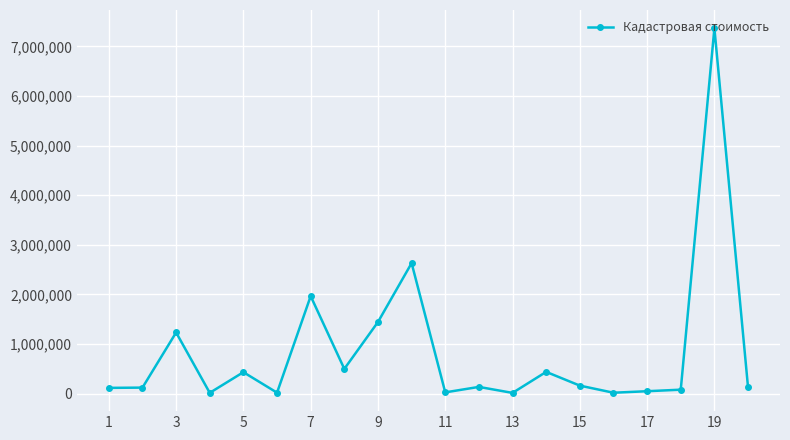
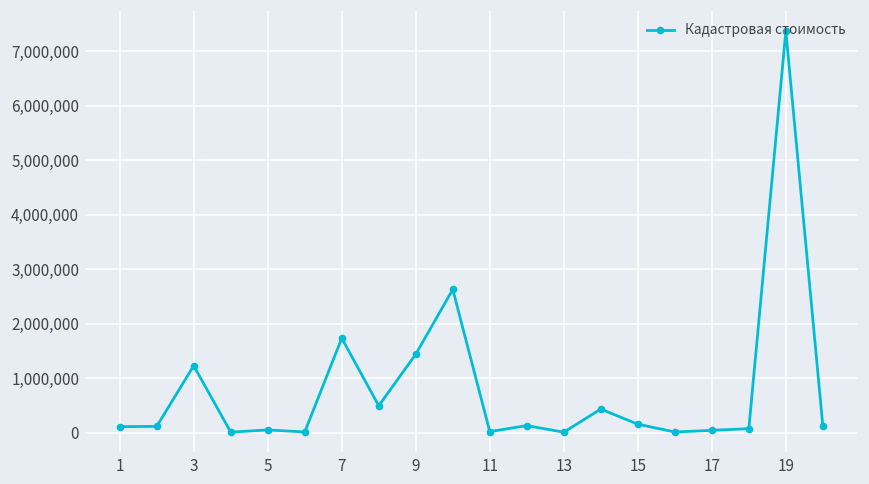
5: 400,000 -> 100,000
7: 2,000,000 -> 1,700,000
